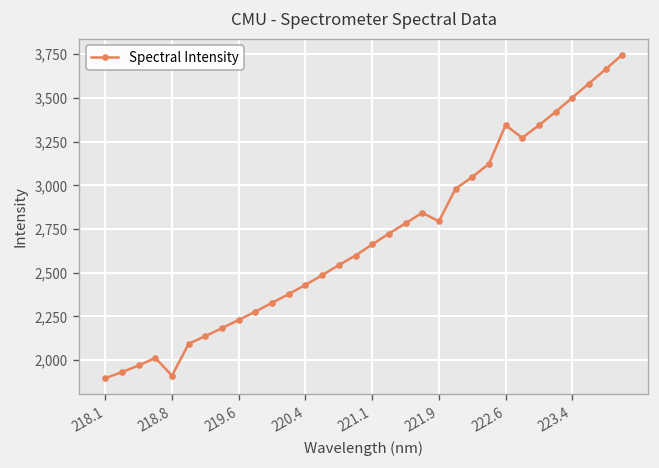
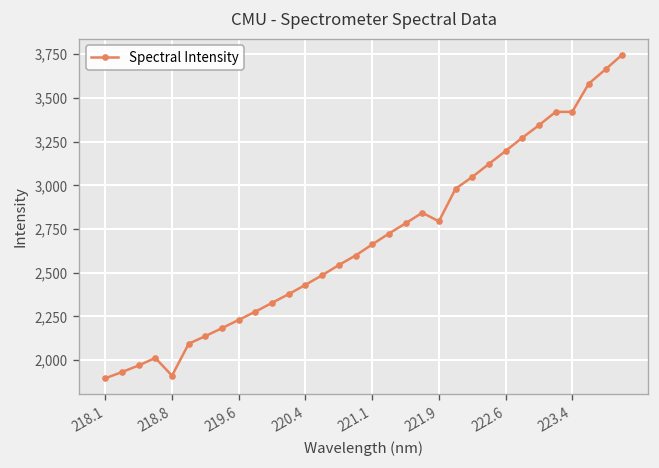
222.6: 3,340 -> 3,200
223.4: 3,500 -> 3,420
